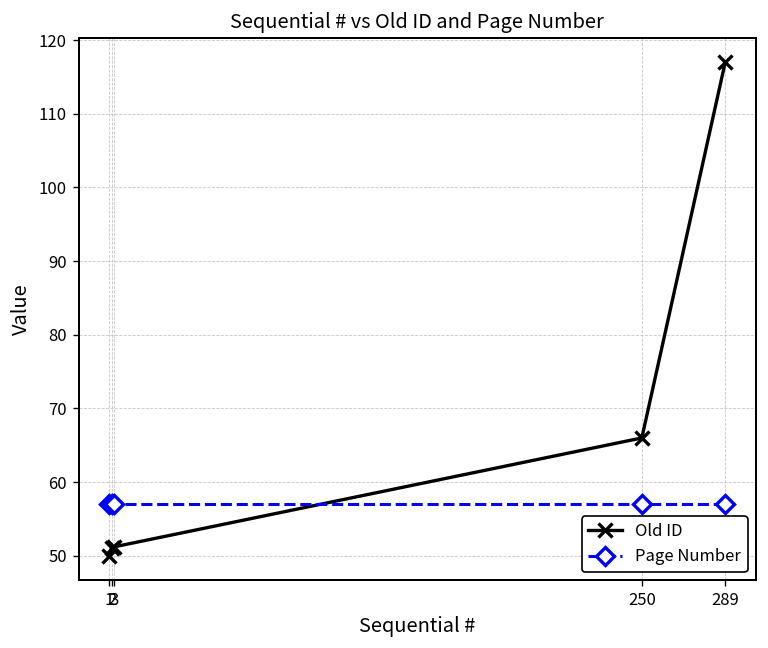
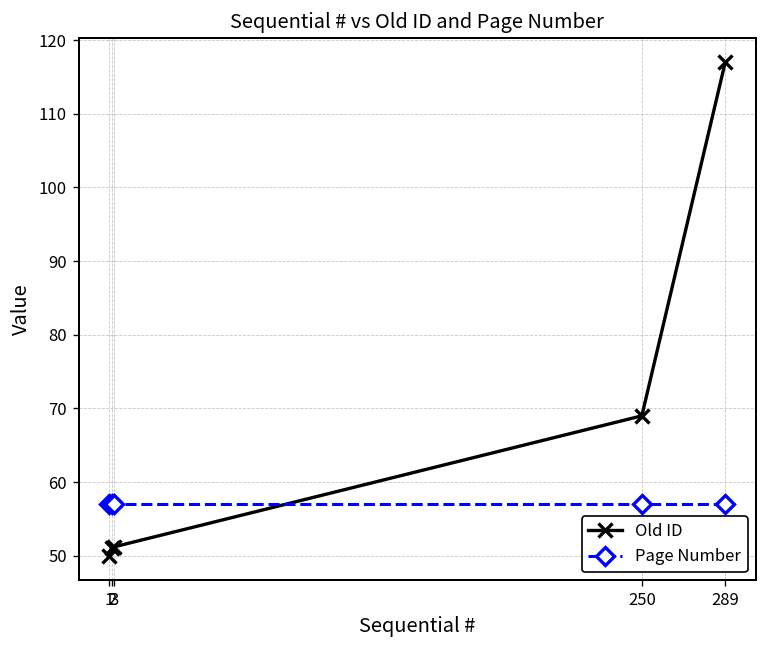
Old ID, 250: 66 -> 69
